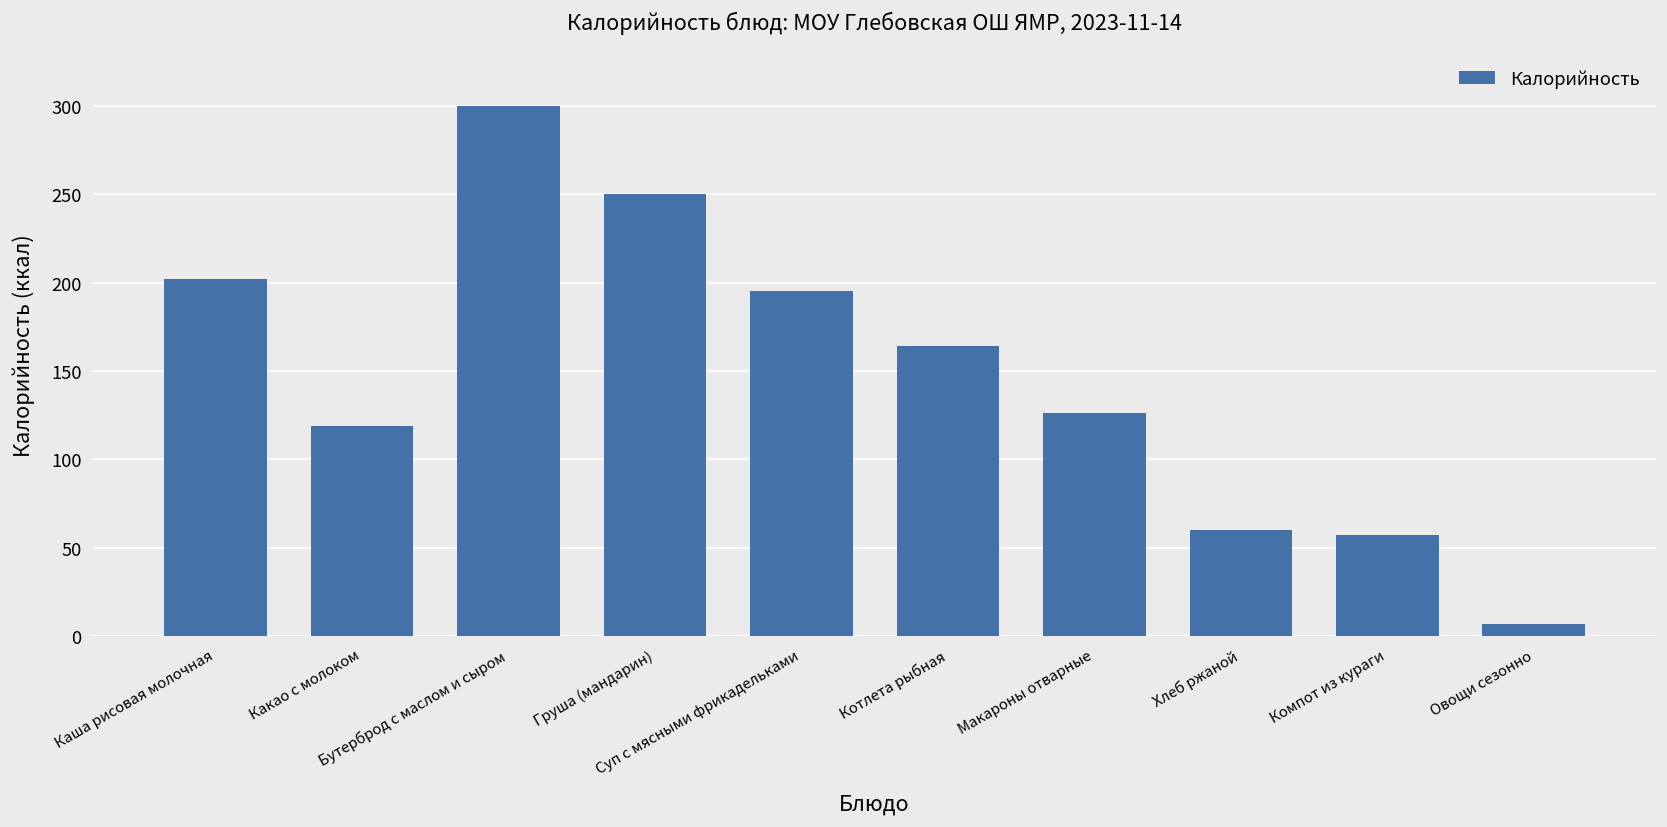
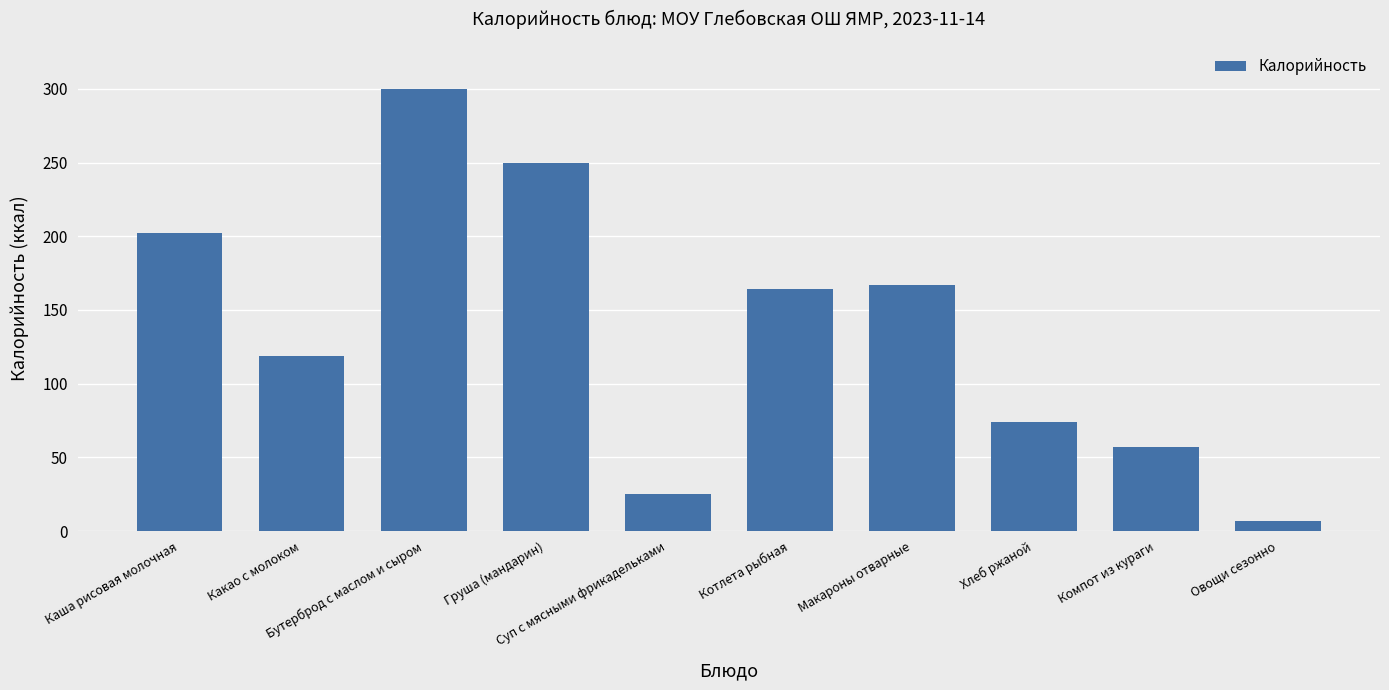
Суп с мясными фрикадельками: 195 -> 25
Макароны отварные: 126 -> 167
Хлеб ржаной: 60 -> 74
